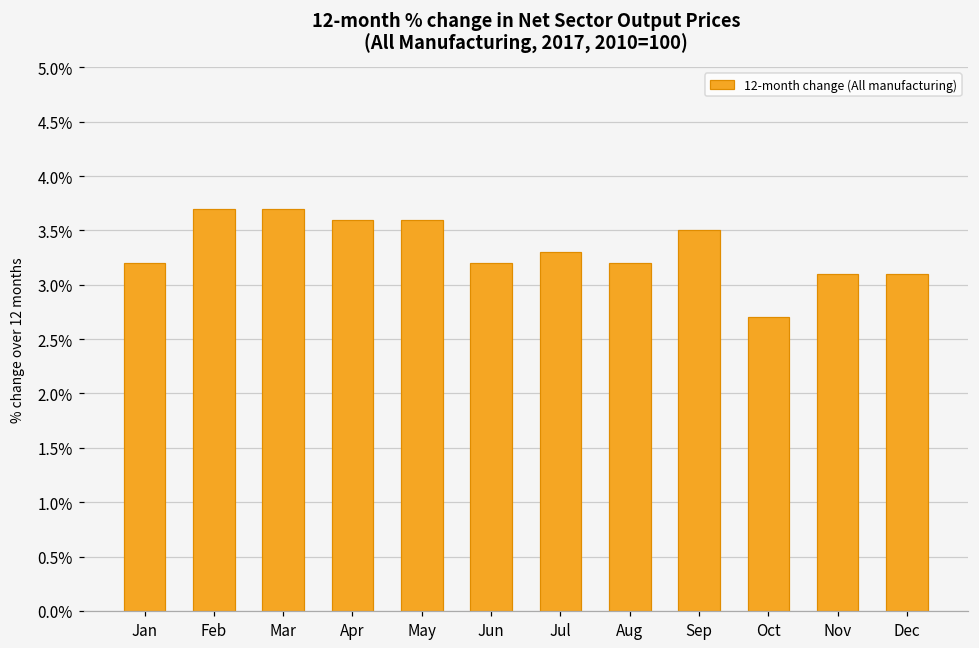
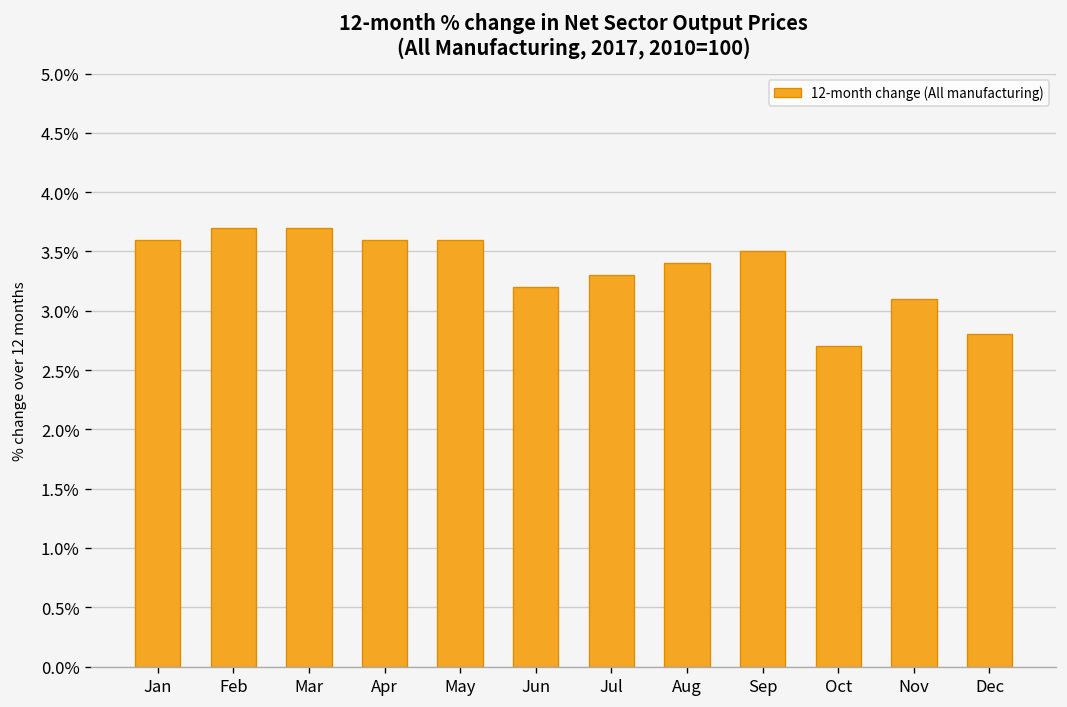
Jan: 3.2% -> 3.6%
Aug: 3.2% -> 3.4%
Dec: 3.1% -> 2.8%
